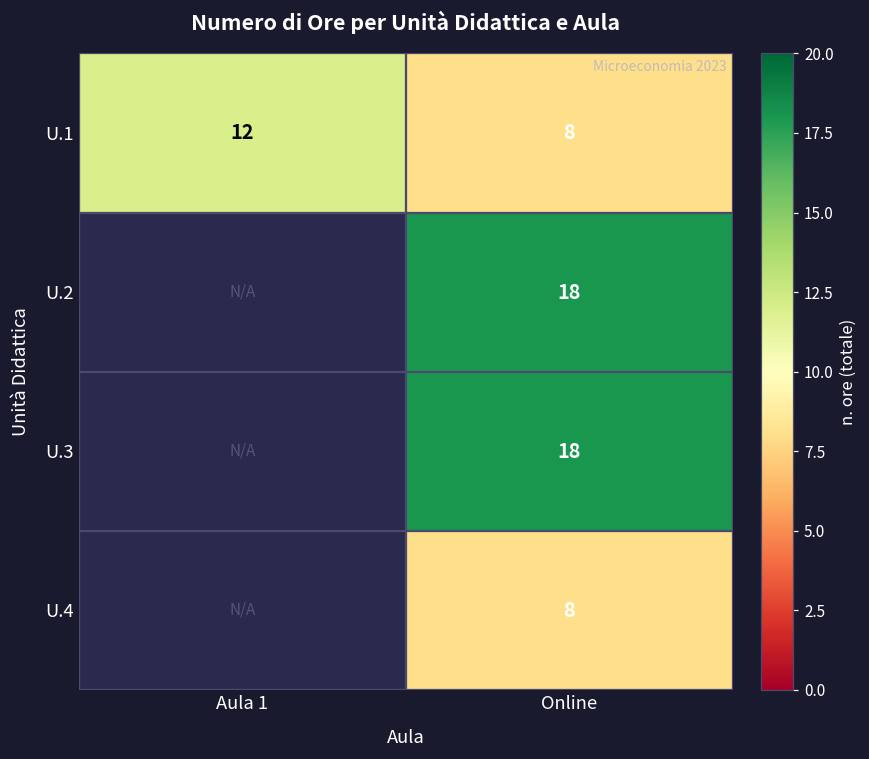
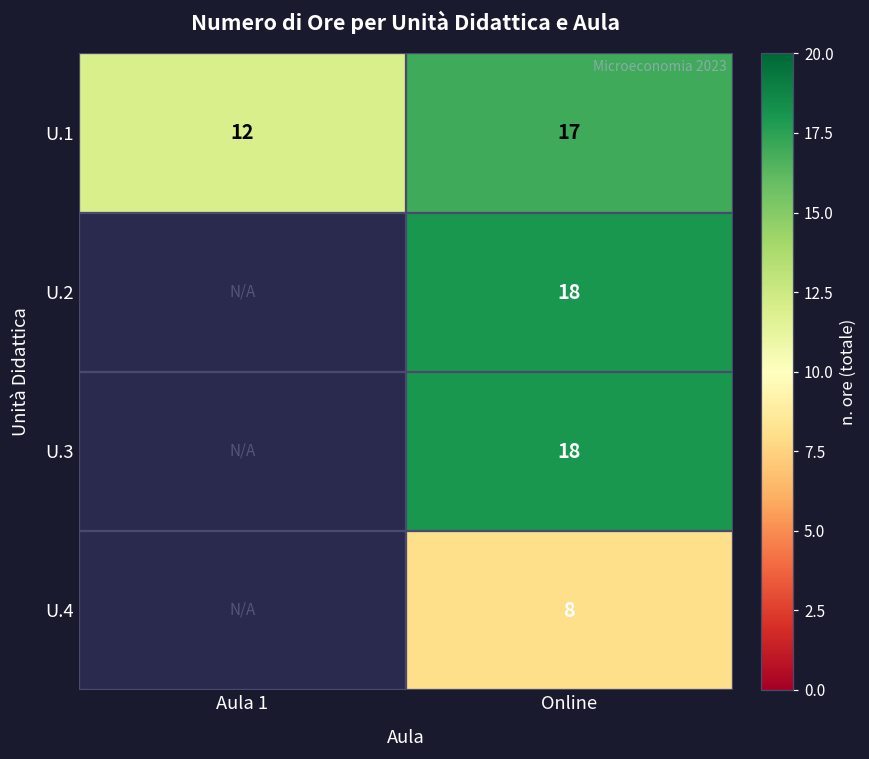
U.1, Online: 8 -> 17
